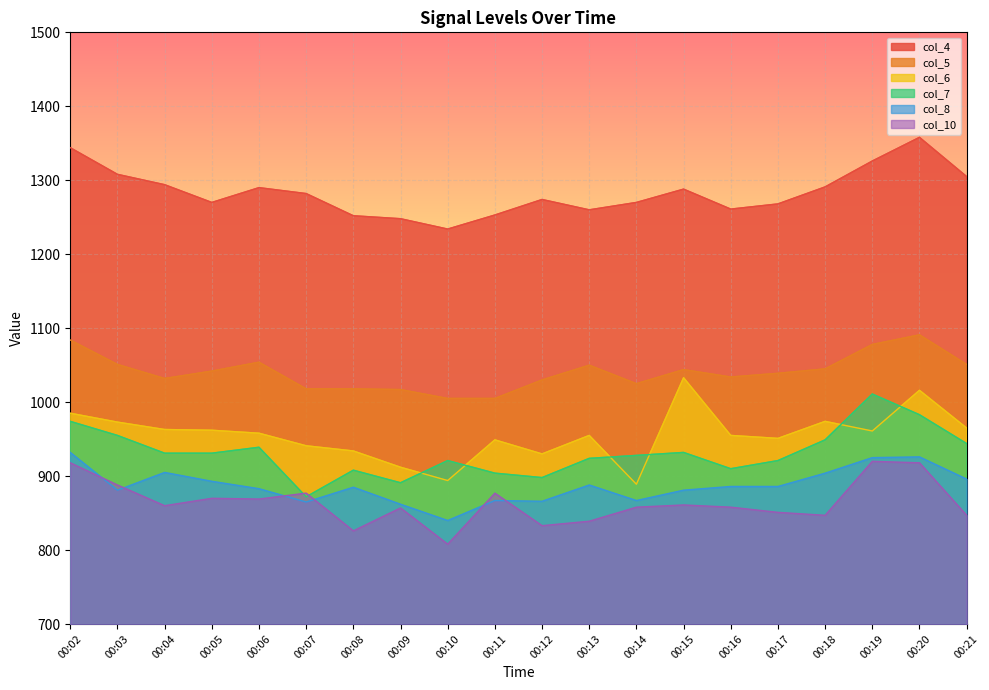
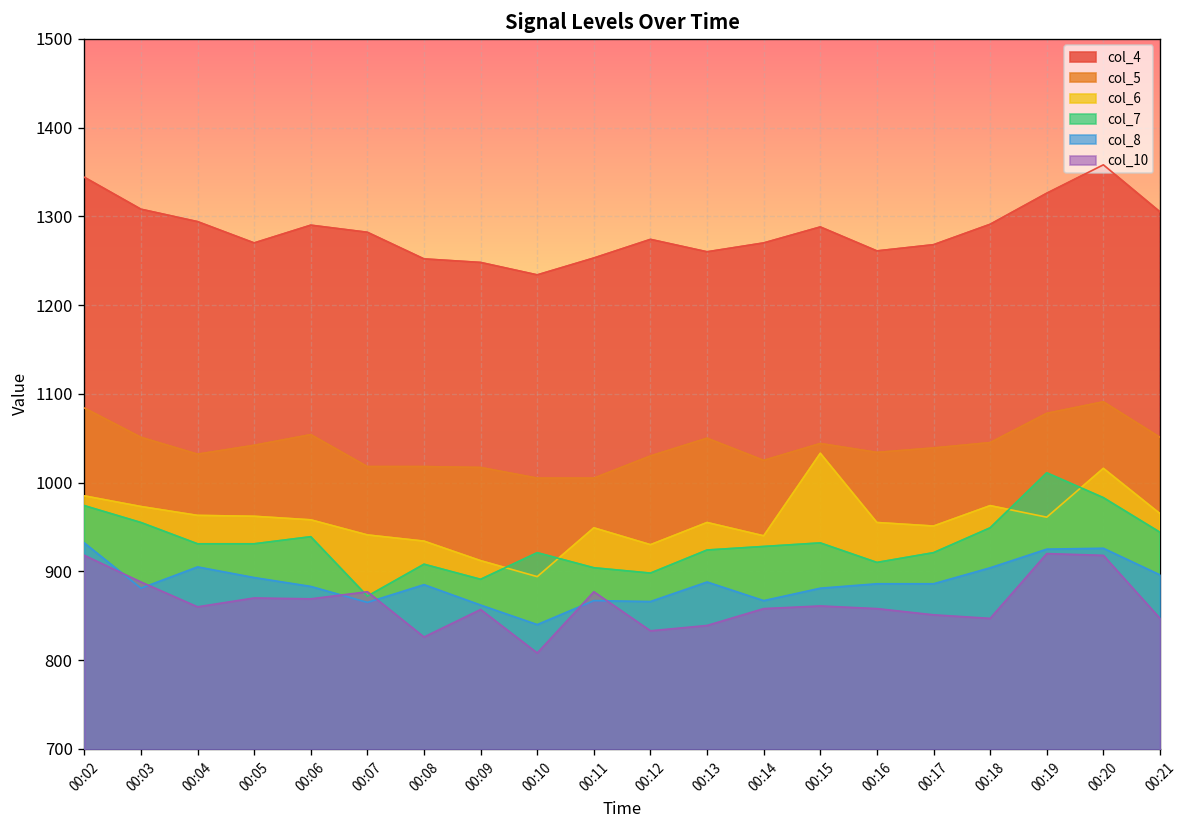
col_6, 00:14: 890 -> 940
